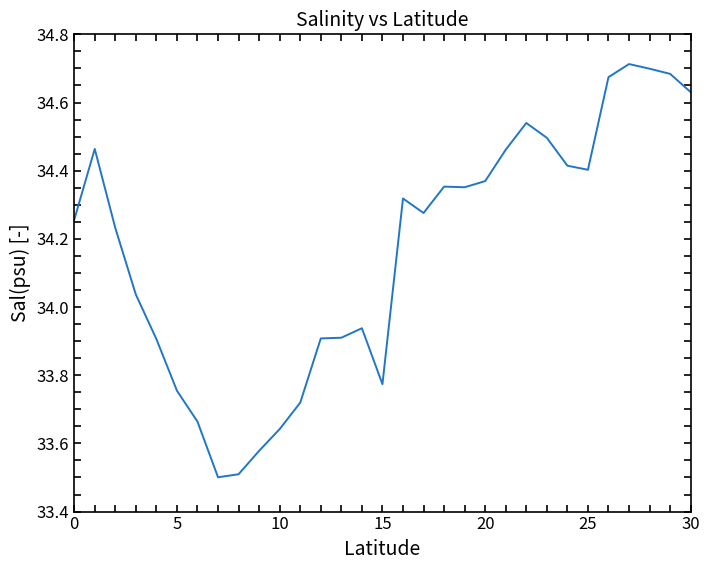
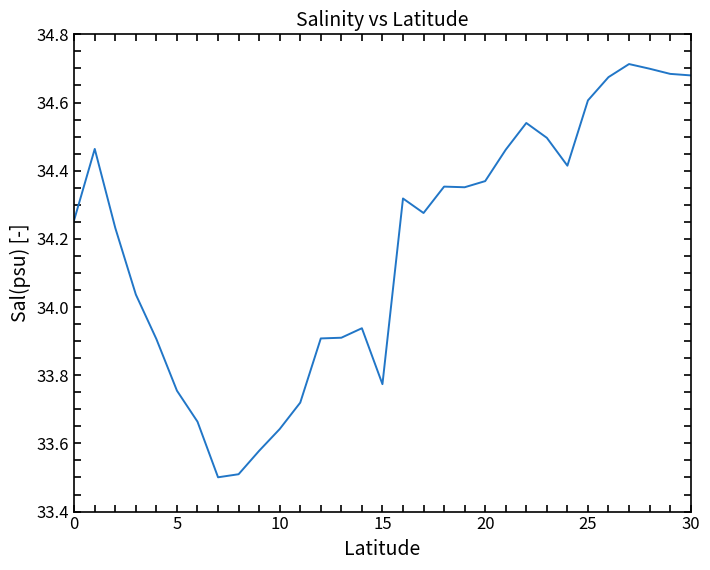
25: 34.40 -> 34.61
30: 34.63 -> 34.68
